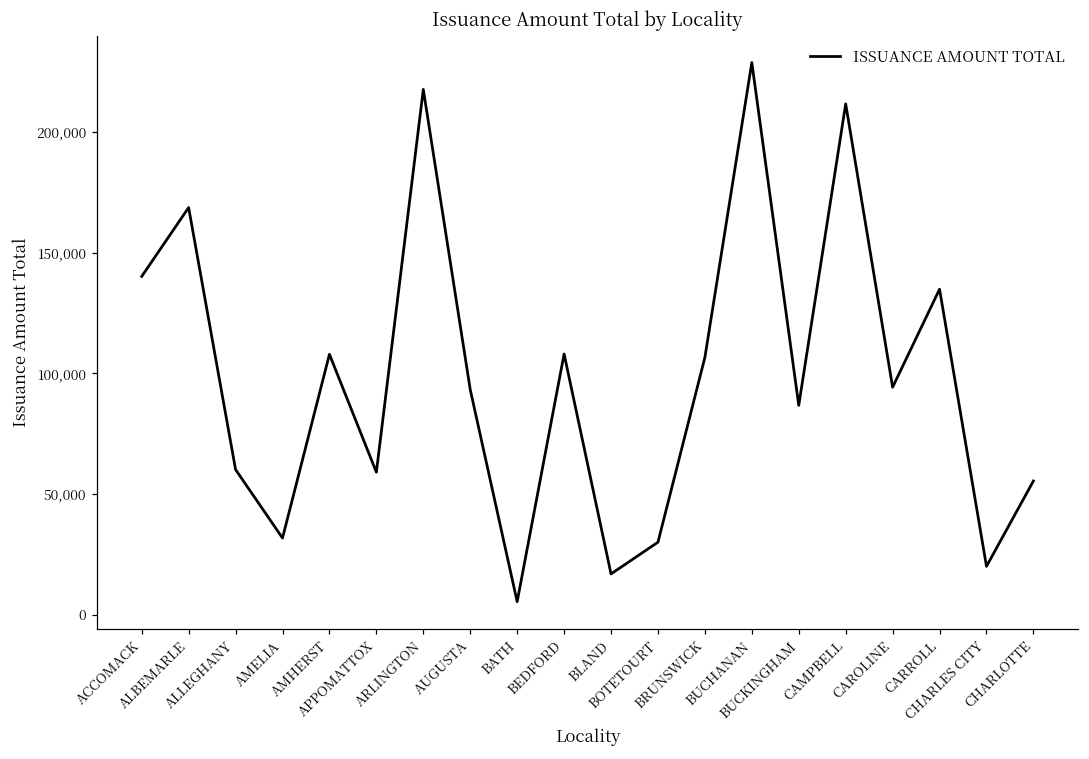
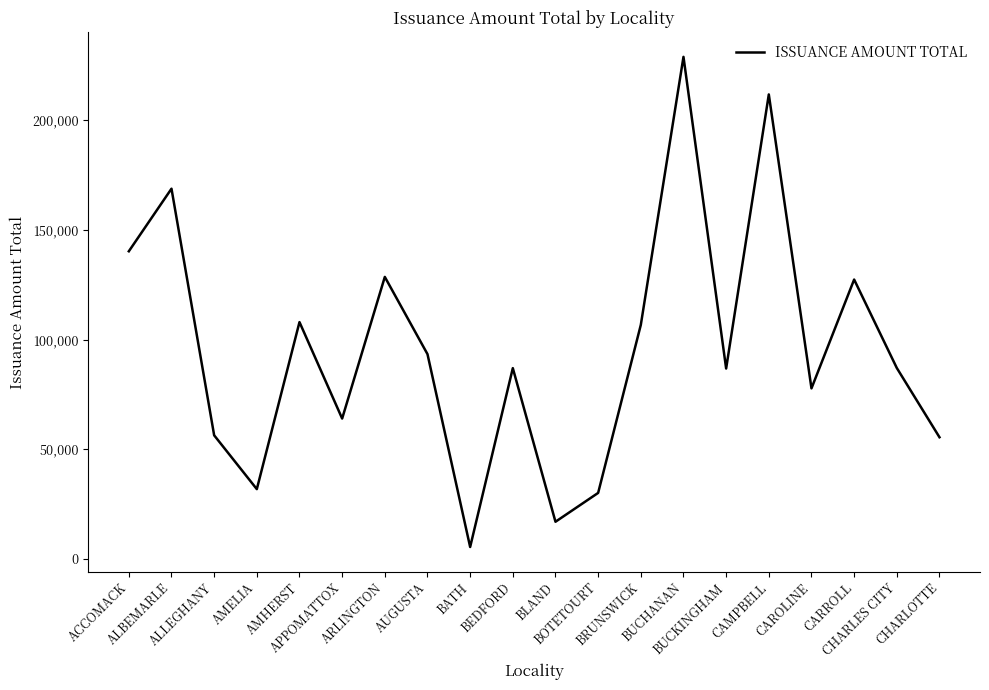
ALLEGHANY: 60,000 -> 56,000
APPOMATTOX: 59,000 -> 64,000
ARLINGTON: 218,000 -> 129,000
BEDFORD: 108,000 -> 87,000
CAROLINE: 94,000 -> 78,000
CARROLL: 135,000 -> 127,000
CHARLES CITY: 20,000 -> 87,000
